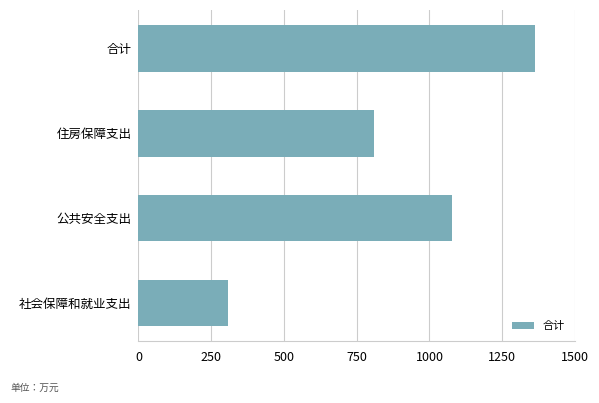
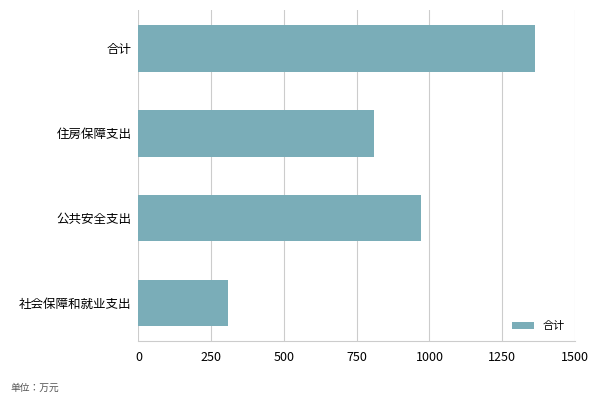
公共安全支出: 1080 -> 970
